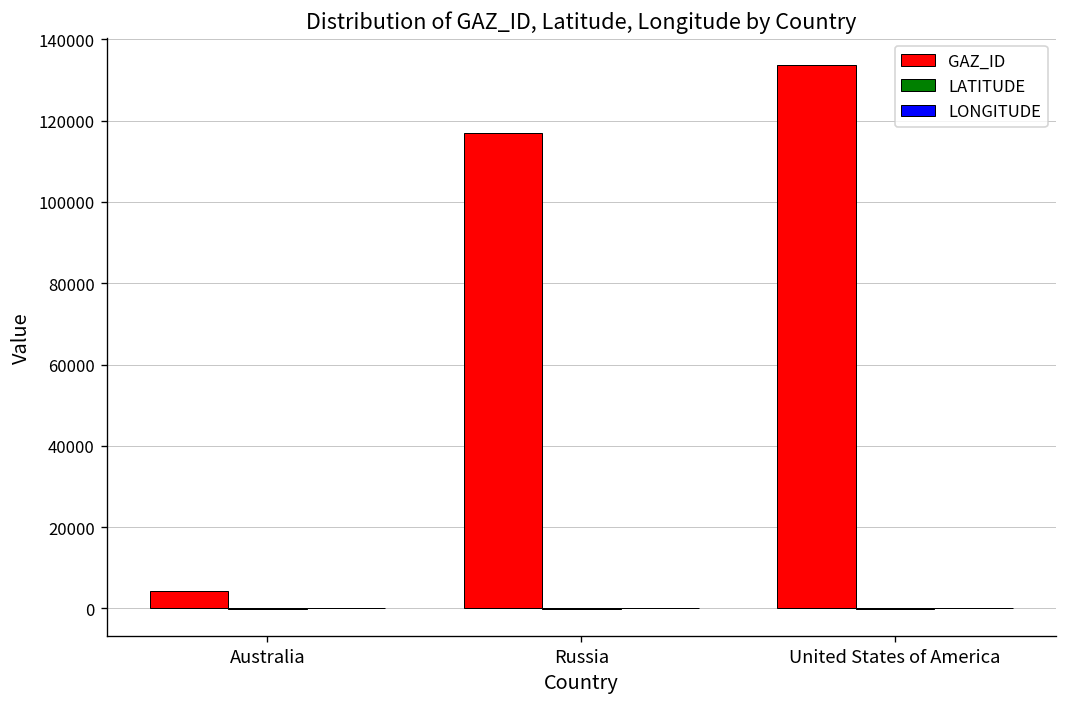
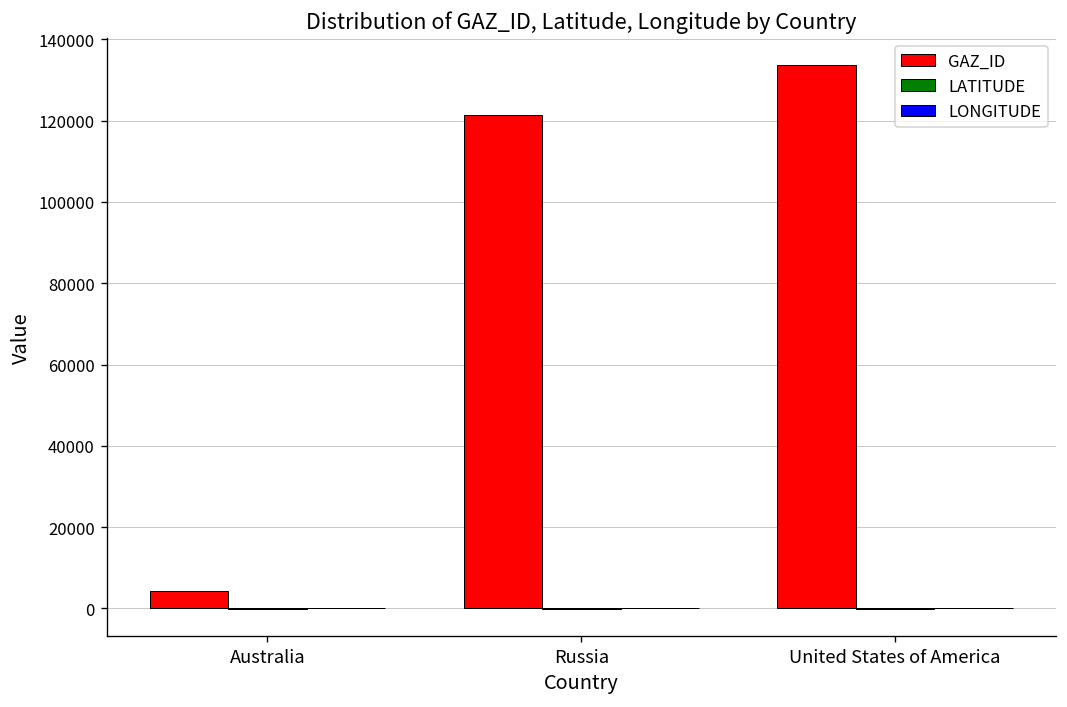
GAZ_ID, Russia: 117000 -> 121000
